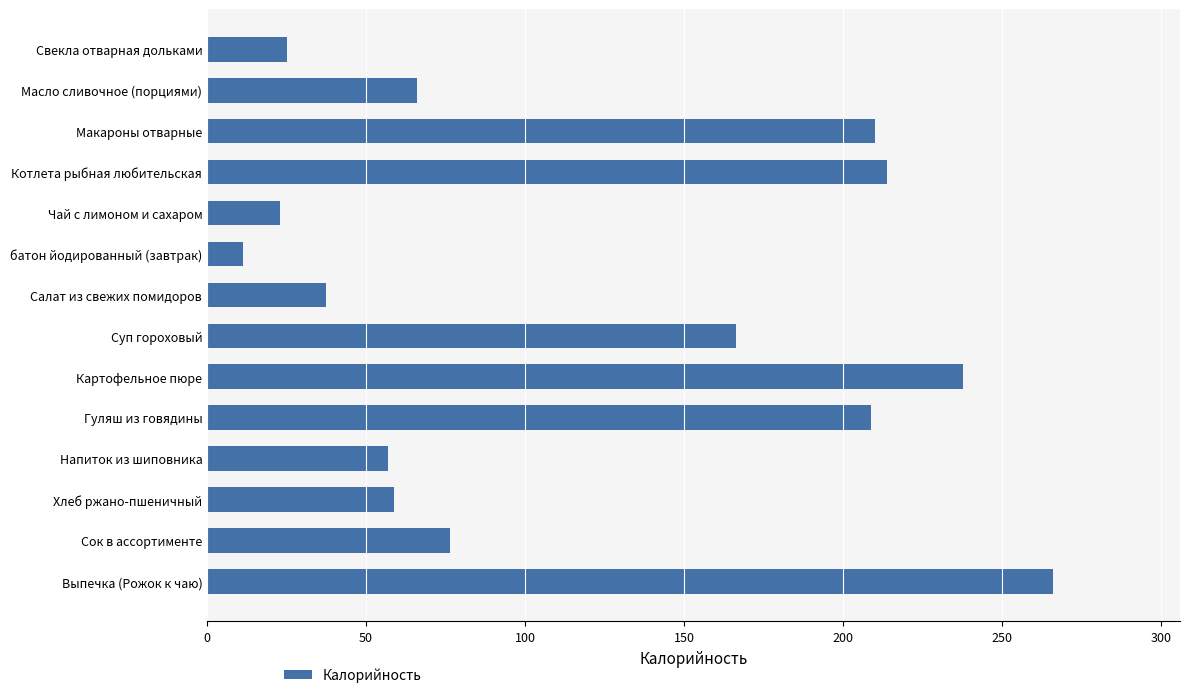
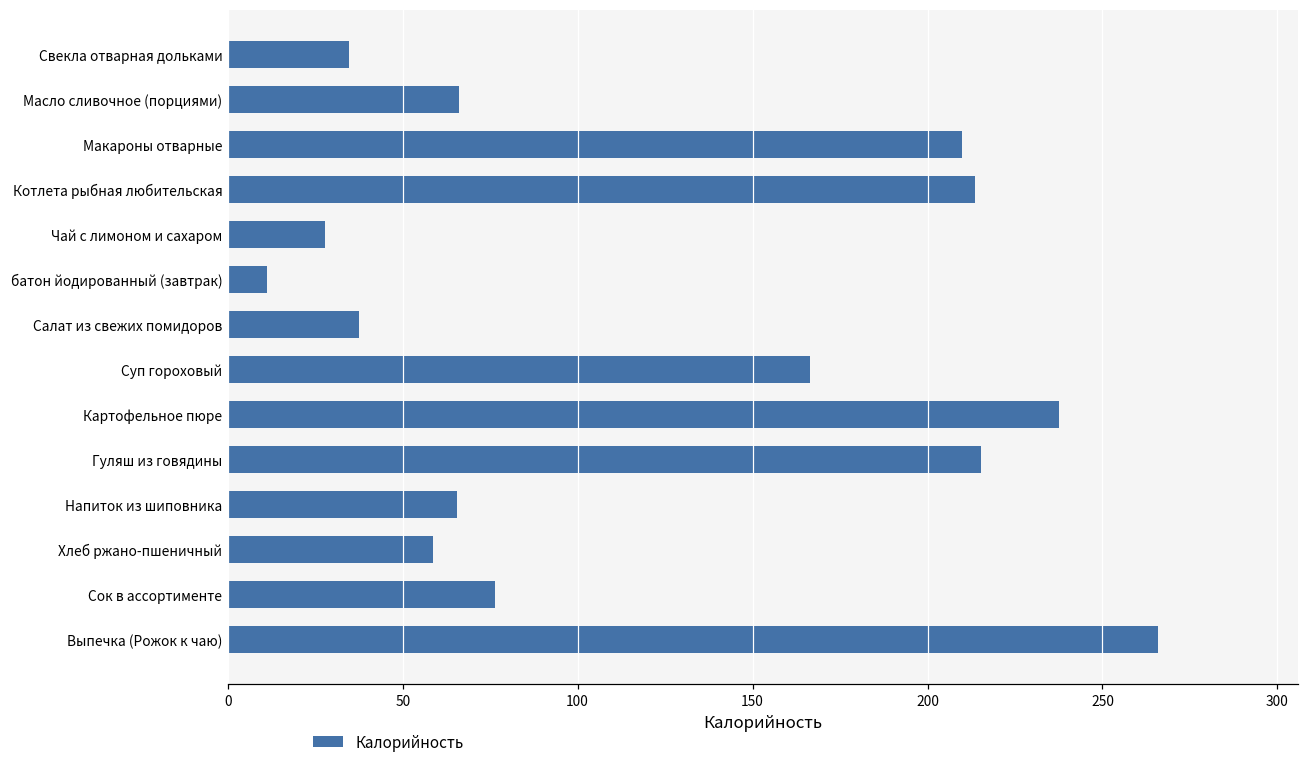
Свекла отварная дольками: 25 -> 35
Чай с лимоном и сахаром: 23 -> 28
Гуляш из говядины: 209 -> 215
Напиток из шиповника: 57 -> 65
